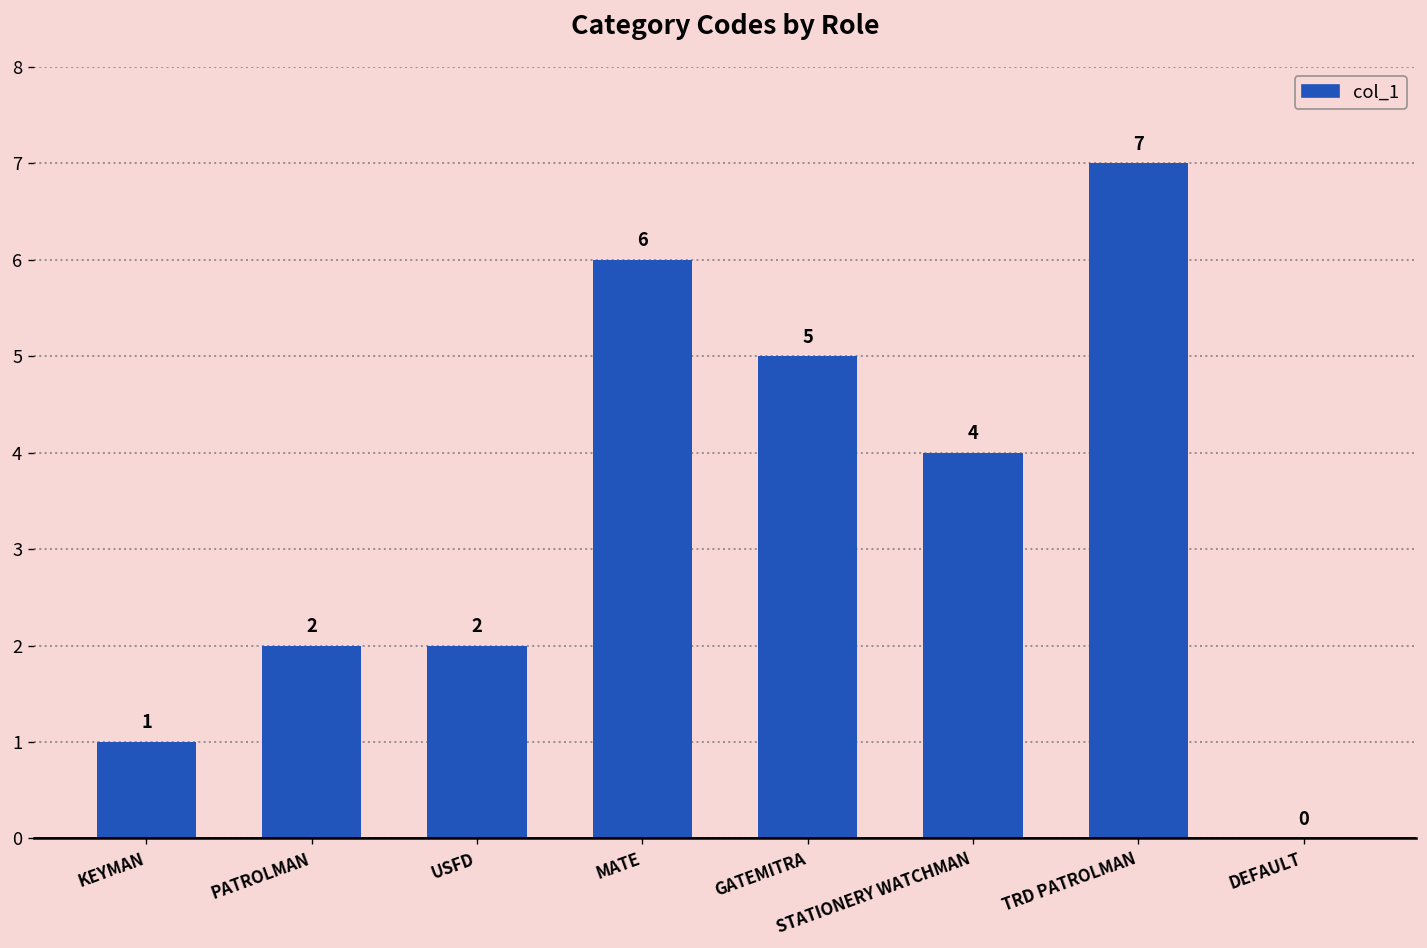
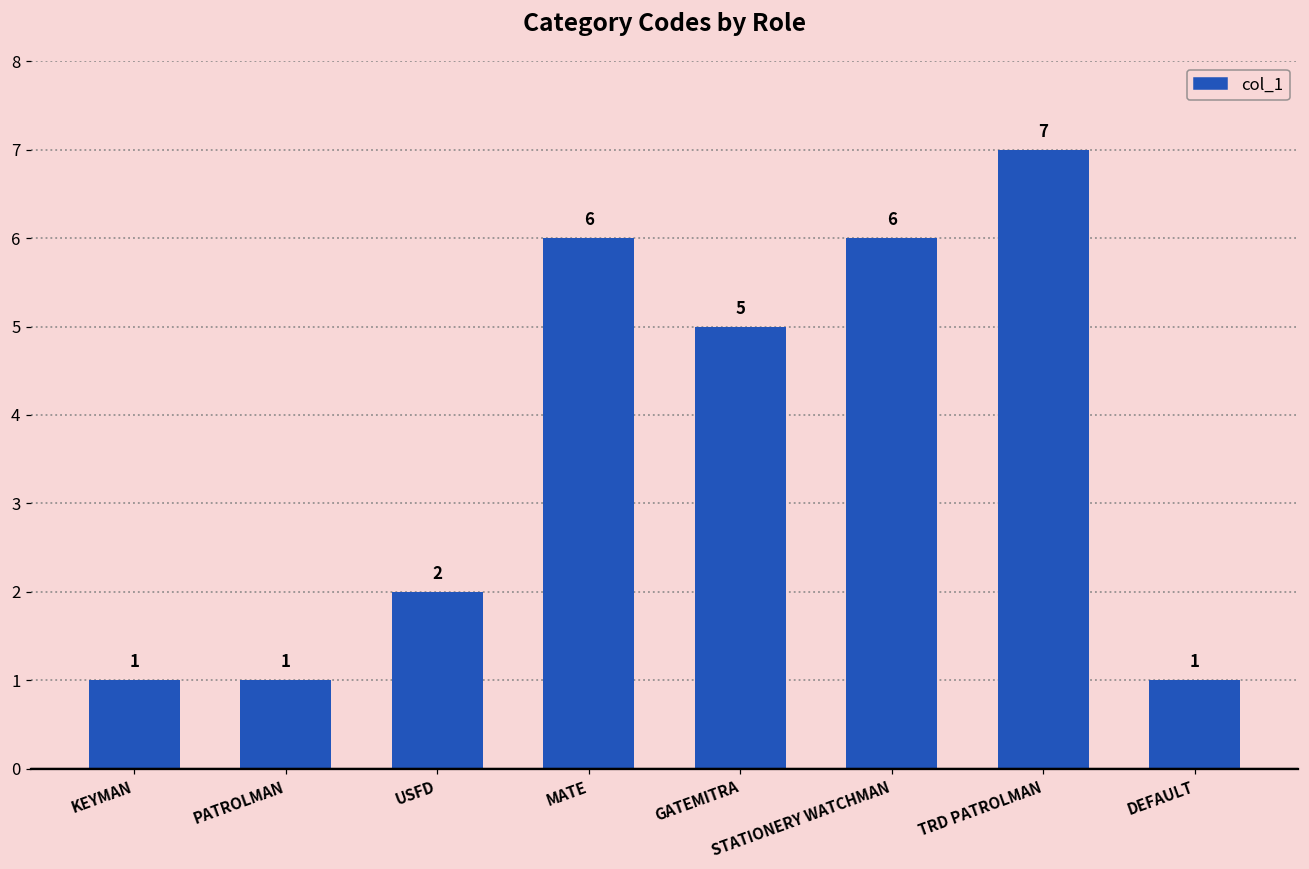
PATROLMAN: 2 -> 1
STATIONERY WATCHMAN: 4 -> 6
DEFAULT: 0 -> 1
